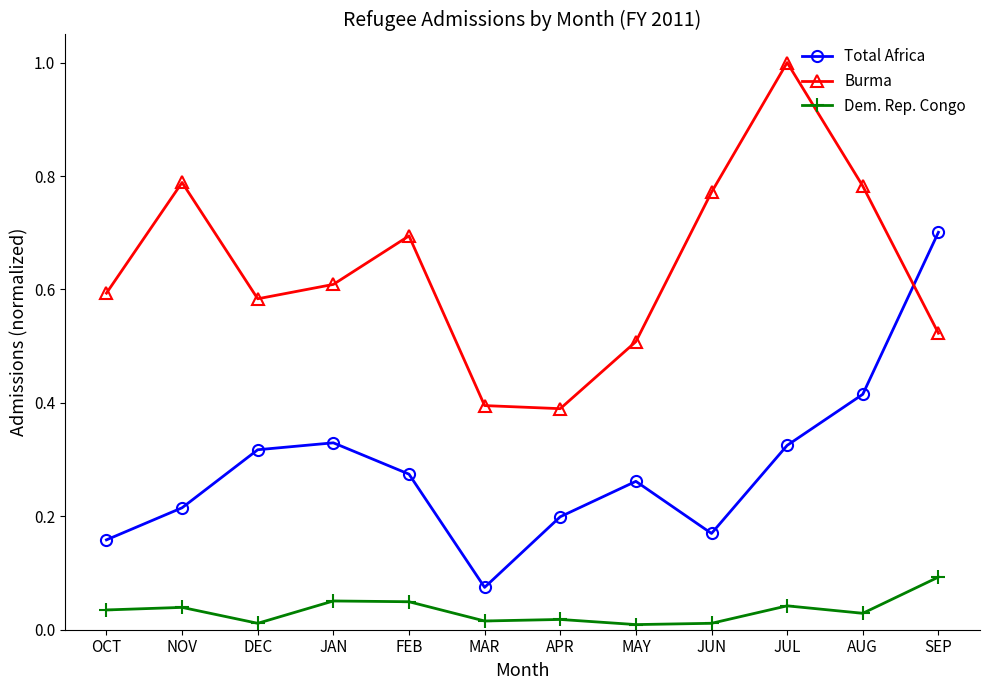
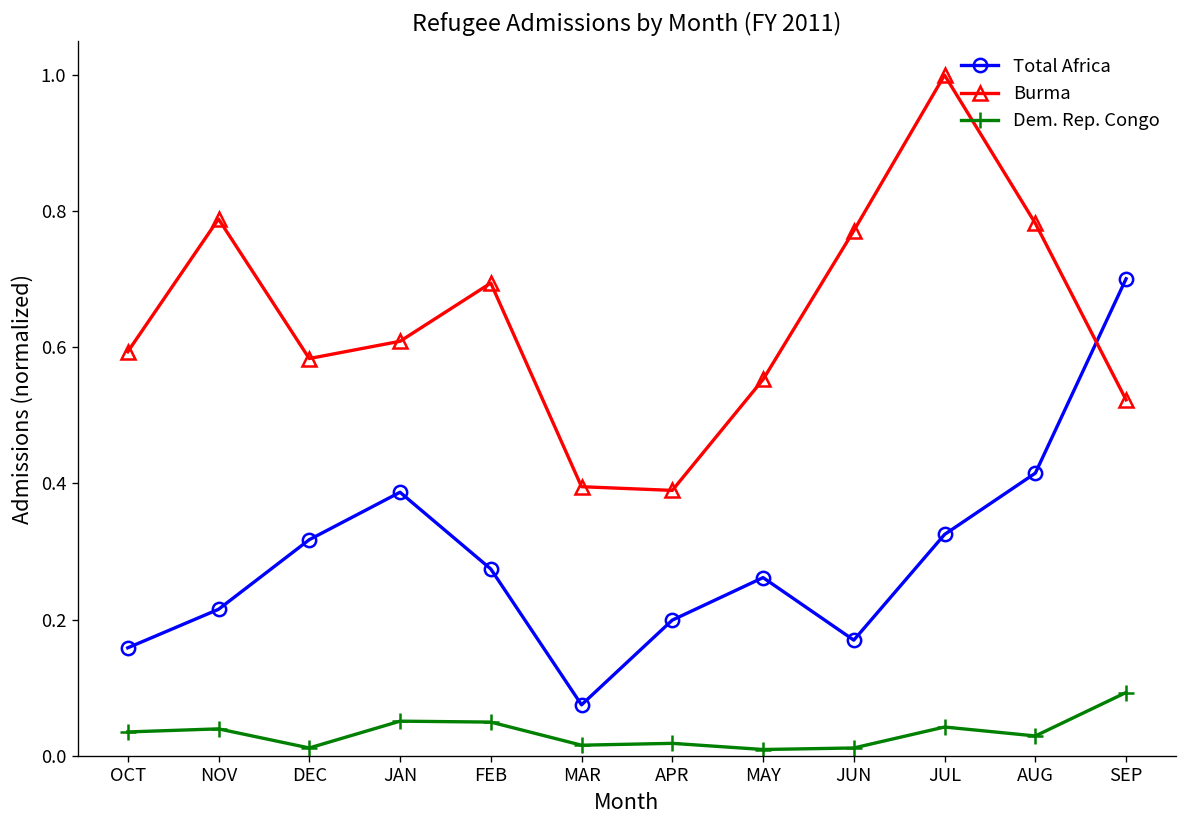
Total Africa, JAN: 0.33 -> 0.39
Burma, MAY: 0.51 -> 0.55
